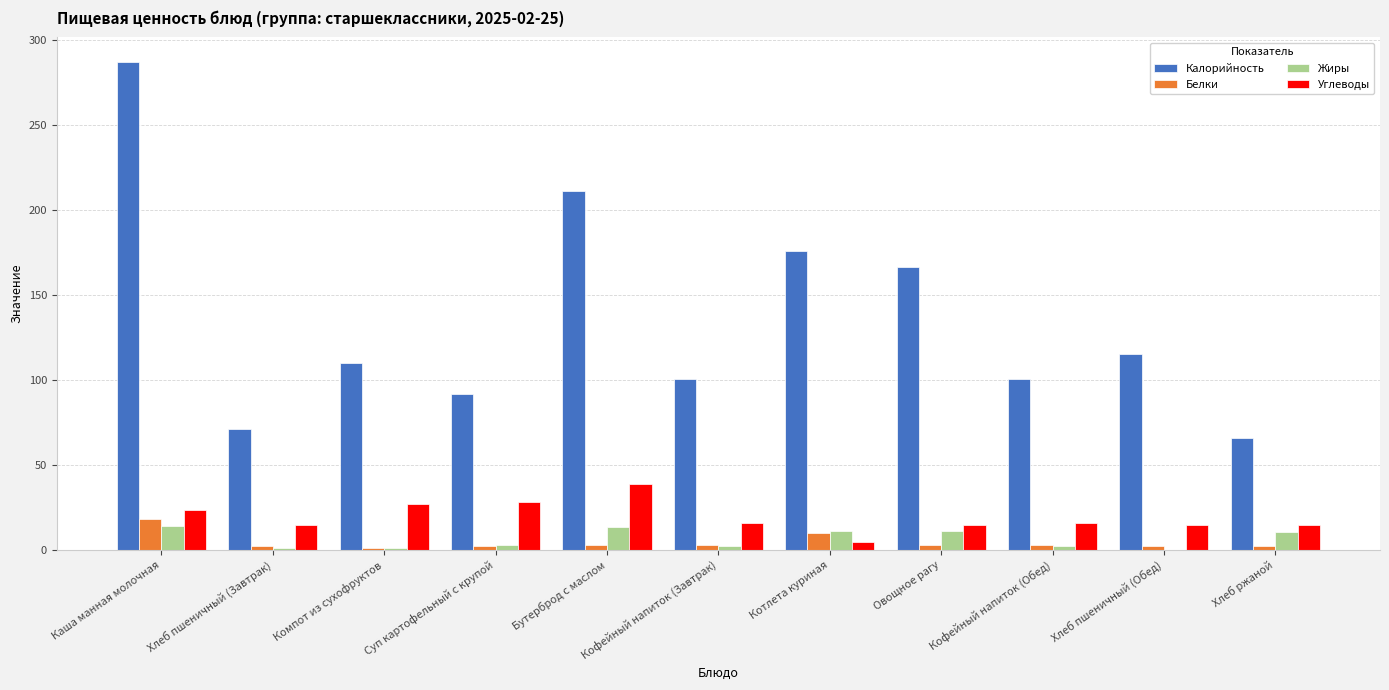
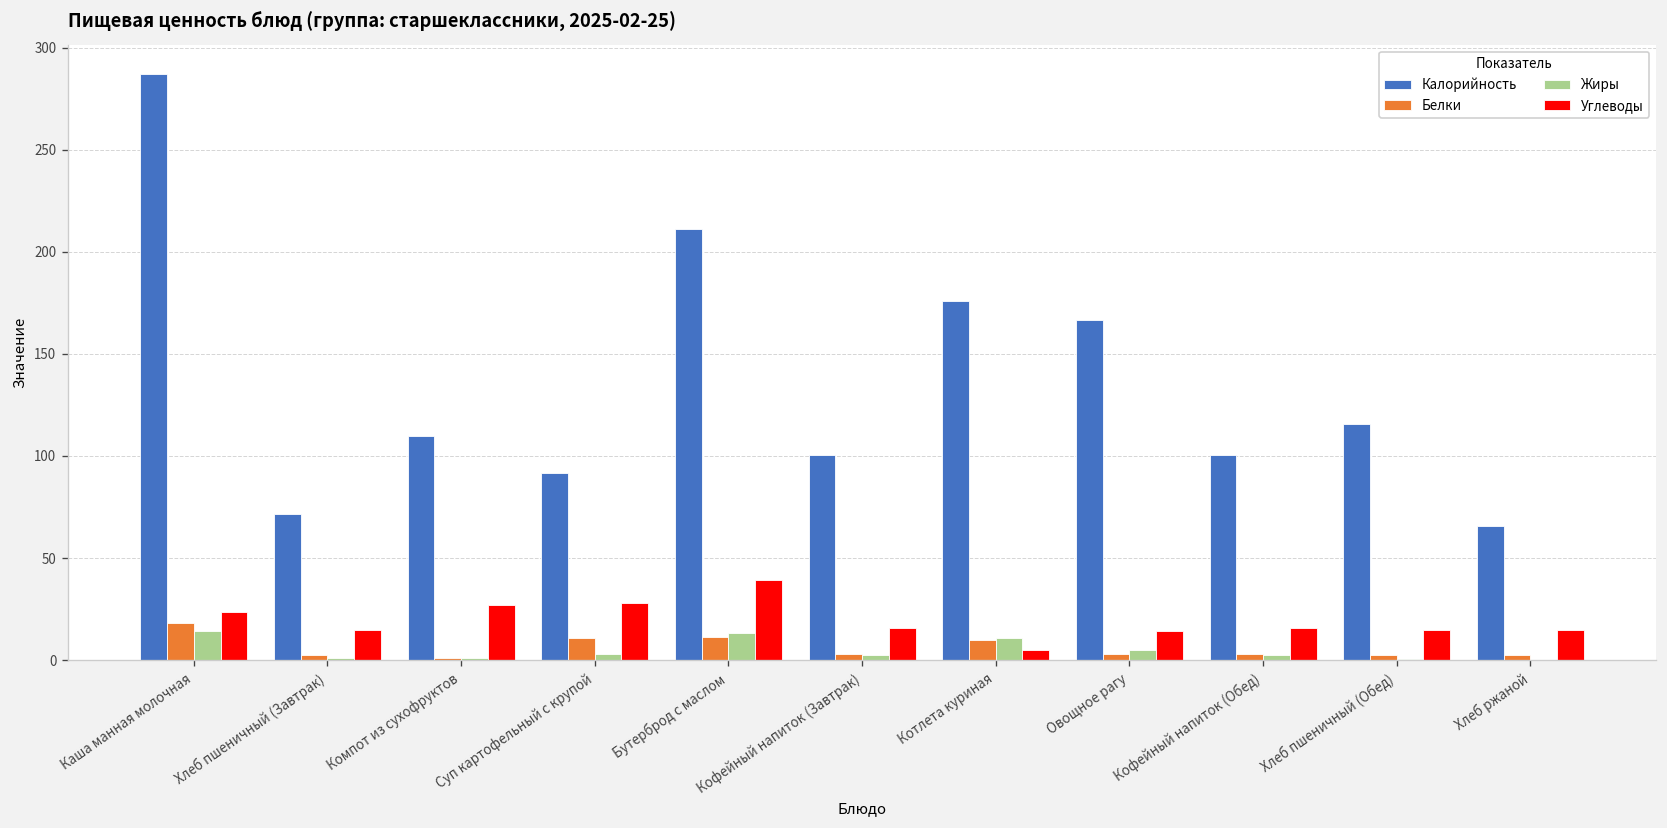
Белки, Суп картофельный с крупой: 2 -> 11
Белки, Бутерброд с маслом: 3 -> 11
Жиры, Овощное рагу: 11 -> 5
Жиры, Хлеб ржаной: 10 -> 0
